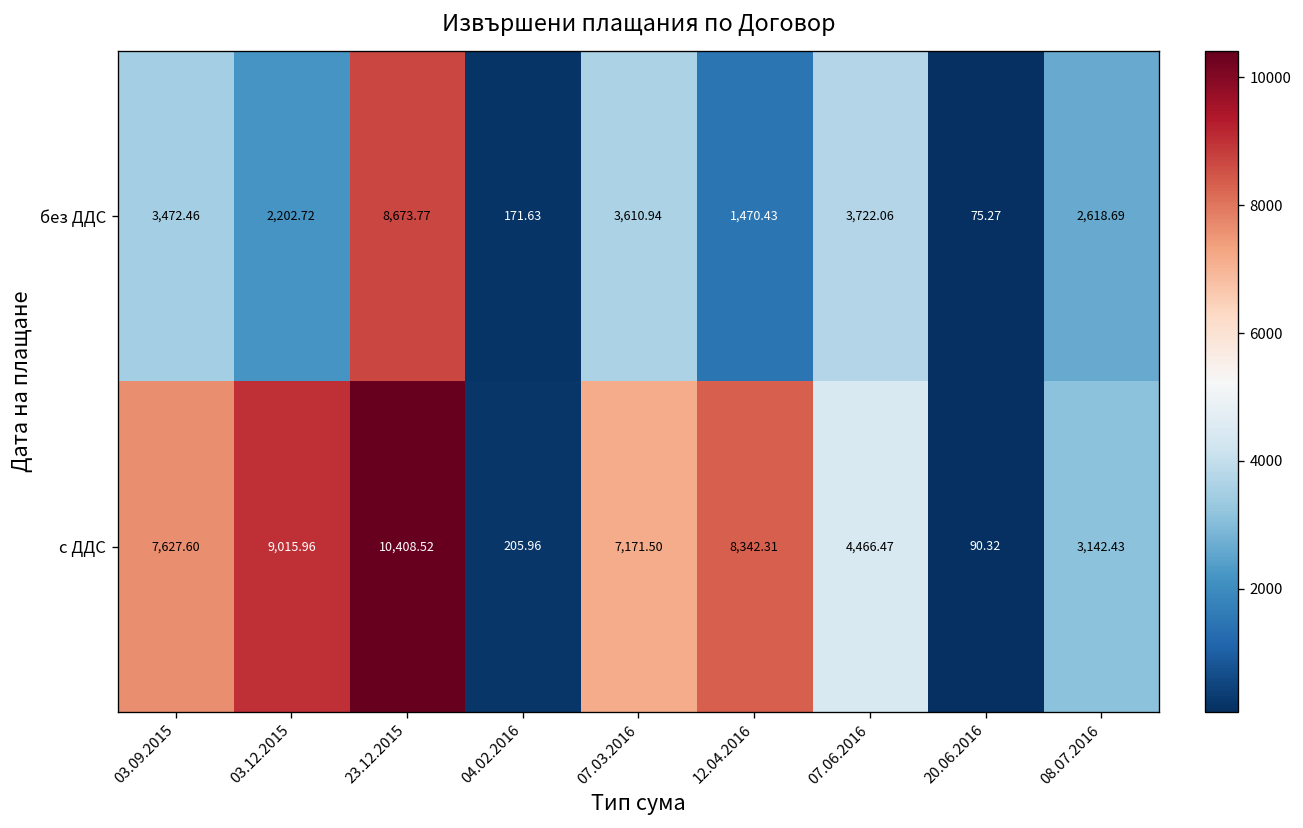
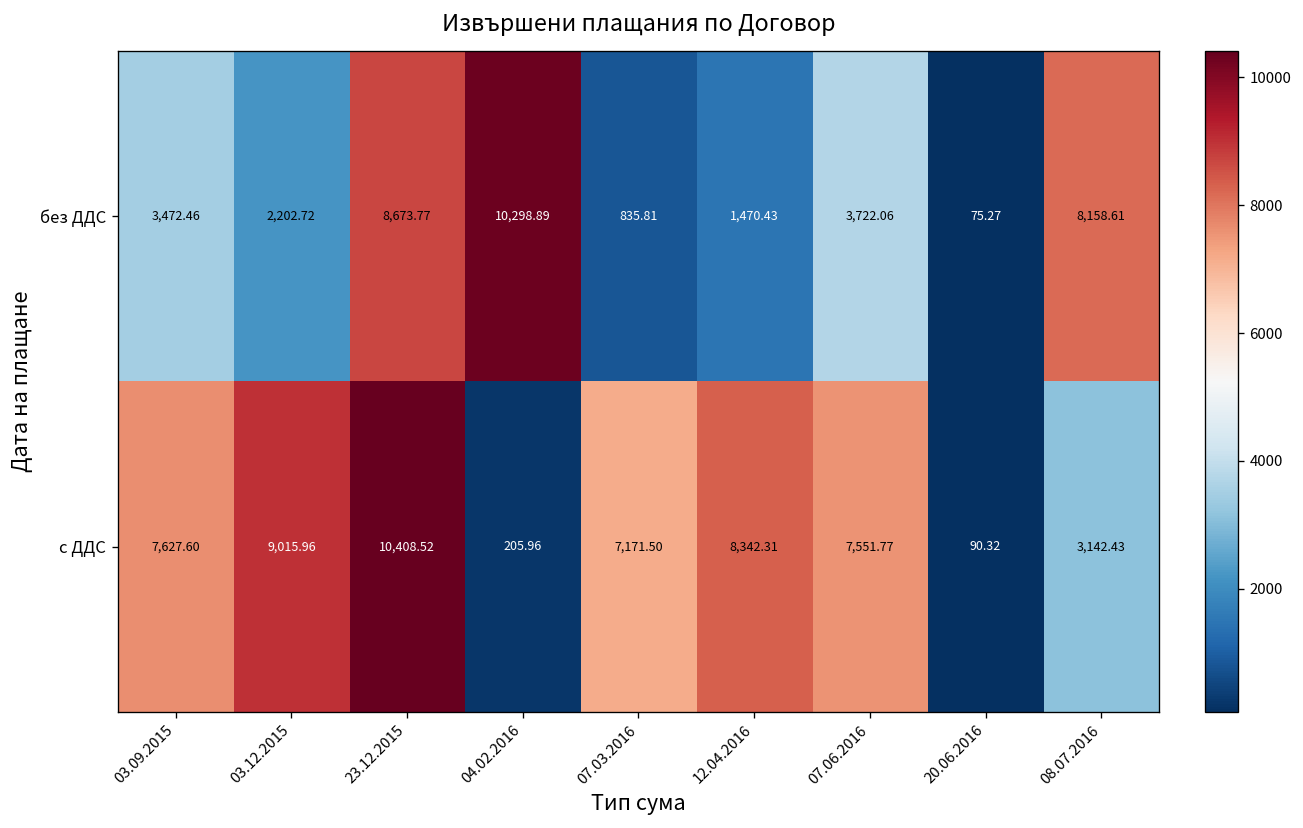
без ДДС, 04.02.2016: 171.63 -> 10,298.89
без ДДС, 07.03.2016: 3,610.94 -> 835.81
без ДДС, 08.07.2016: 2,618.69 -> 8,158.61
с ДДС, 07.06.2016: 4,466.47 -> 7,551.77
